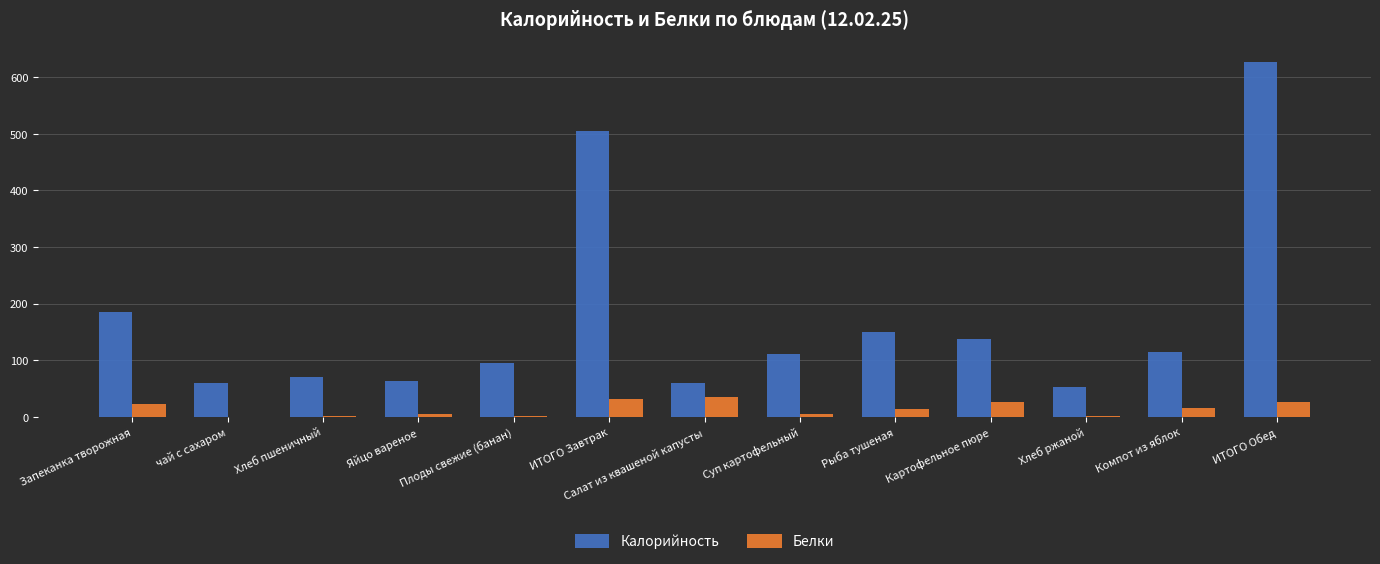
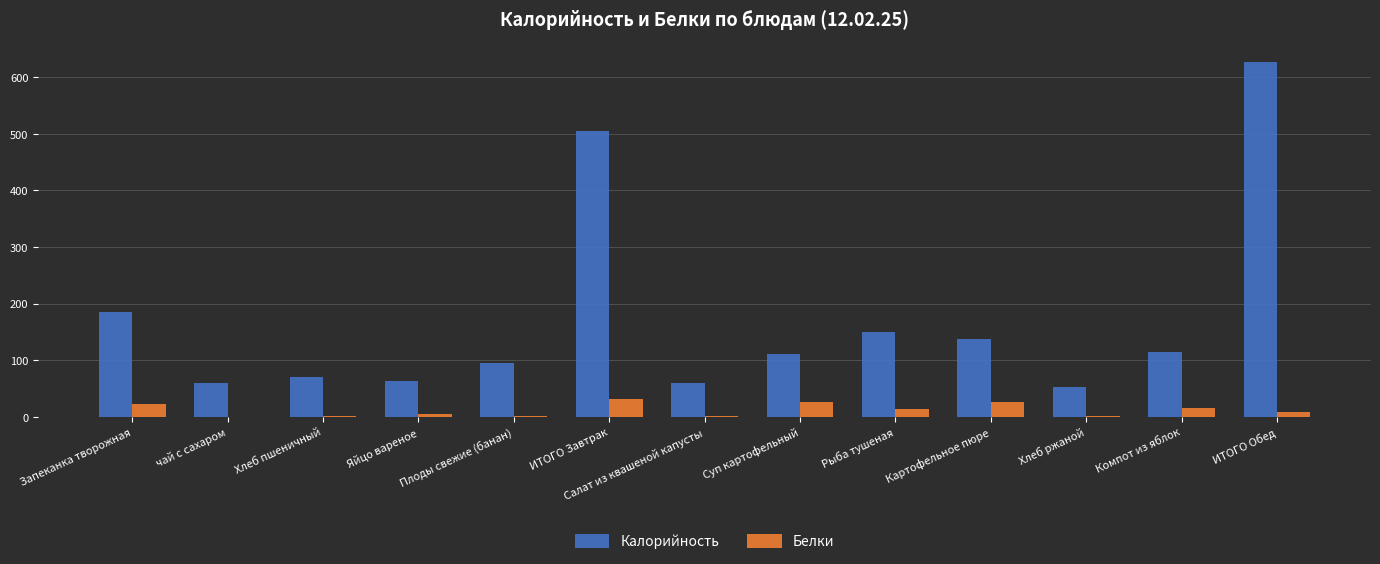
Белки, Салат из квашеной капусты: 40 -> 0
Белки, Суп картофельный: 10 -> 30
Белки, ИТОГО Обед: 30 -> 10
